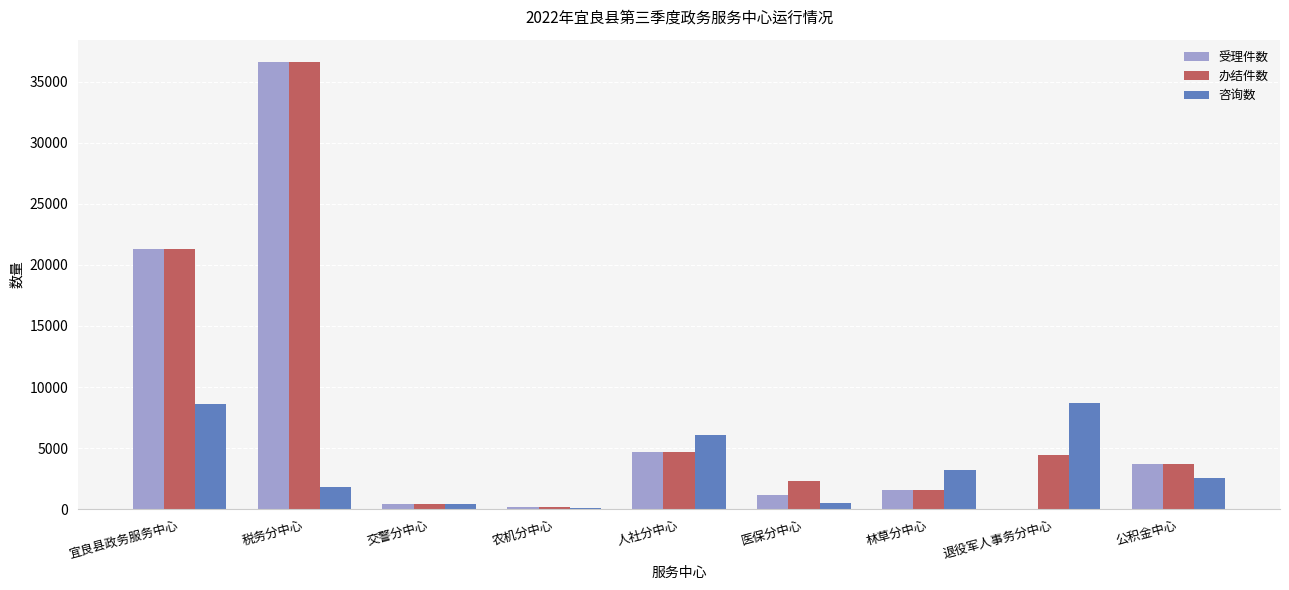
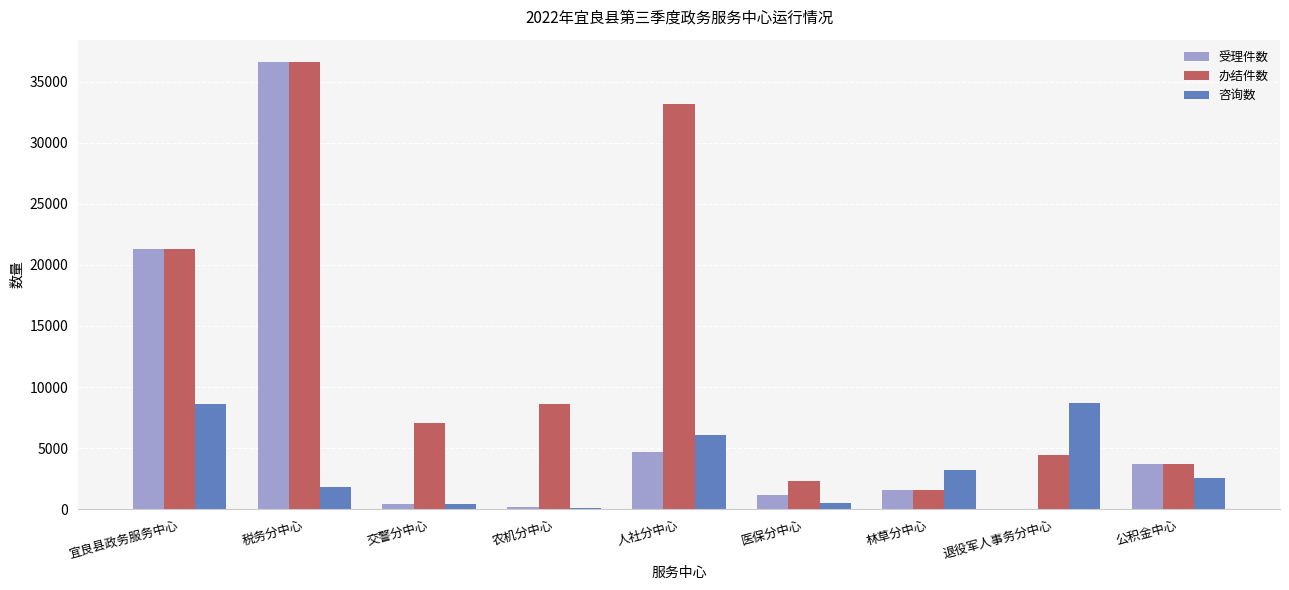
办结件数, 交警分中心: 400 -> 7100
办结件数, 农机分中心: 200 -> 8600
办结件数, 人社分中心: 4700 -> 33200
